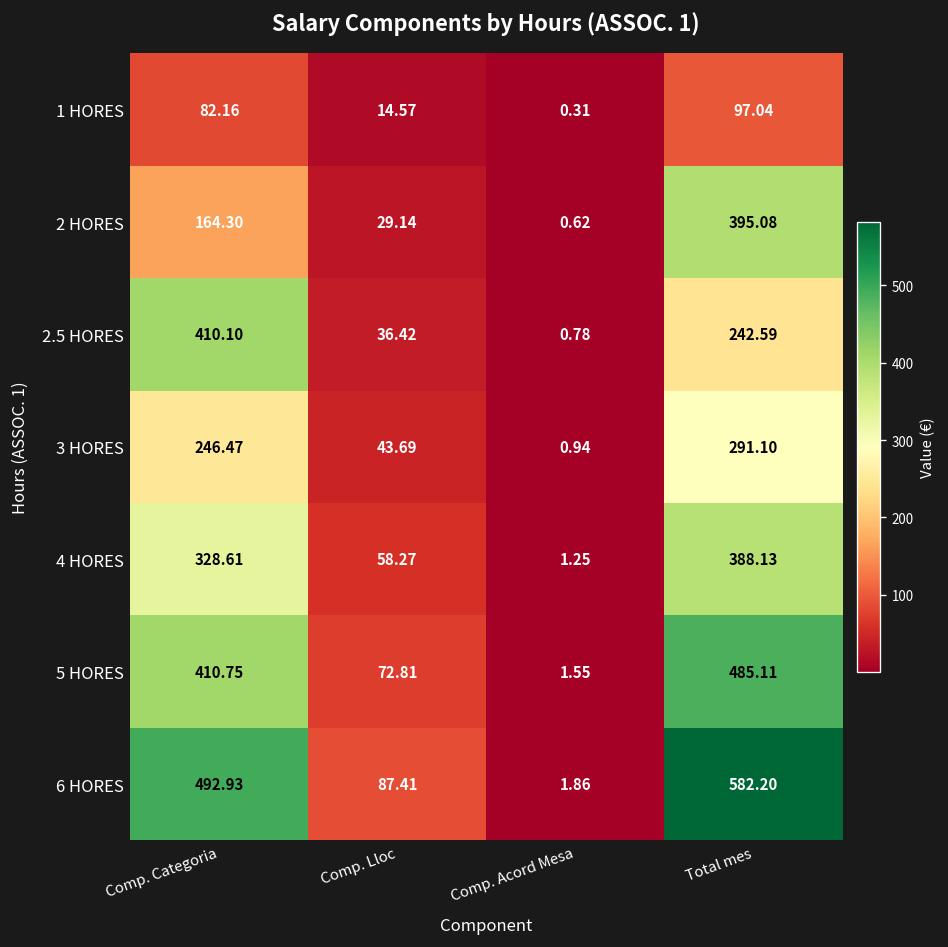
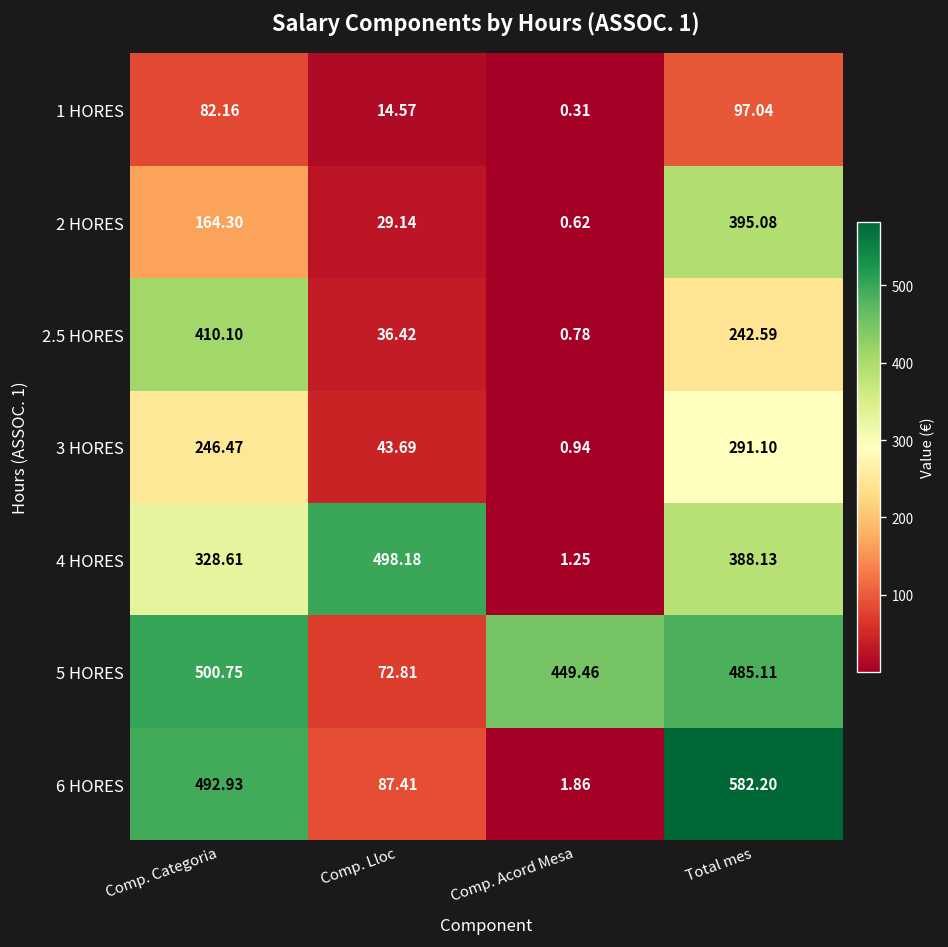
4 HORES, Comp. Lloc: 58.27 -> 498.18
5 HORES, Comp. Categoria: 410.75 -> 500.75
5 HORES, Comp. Acord Mesa: 1.55 -> 449.46
